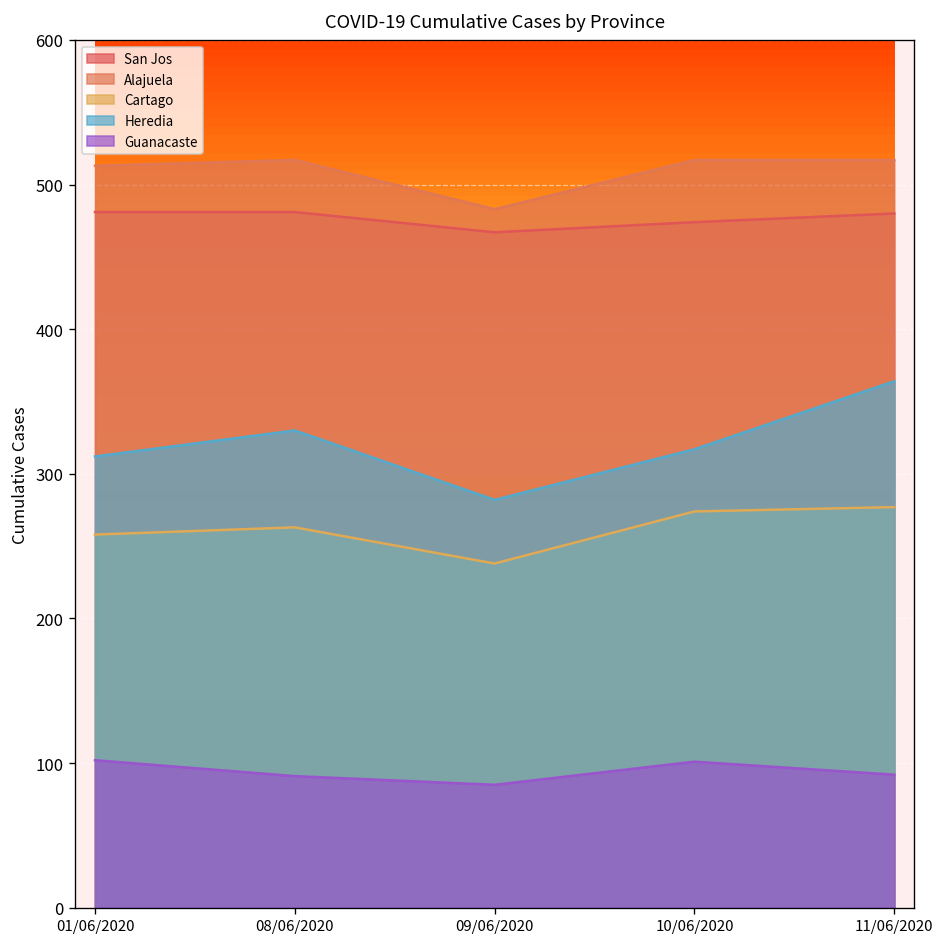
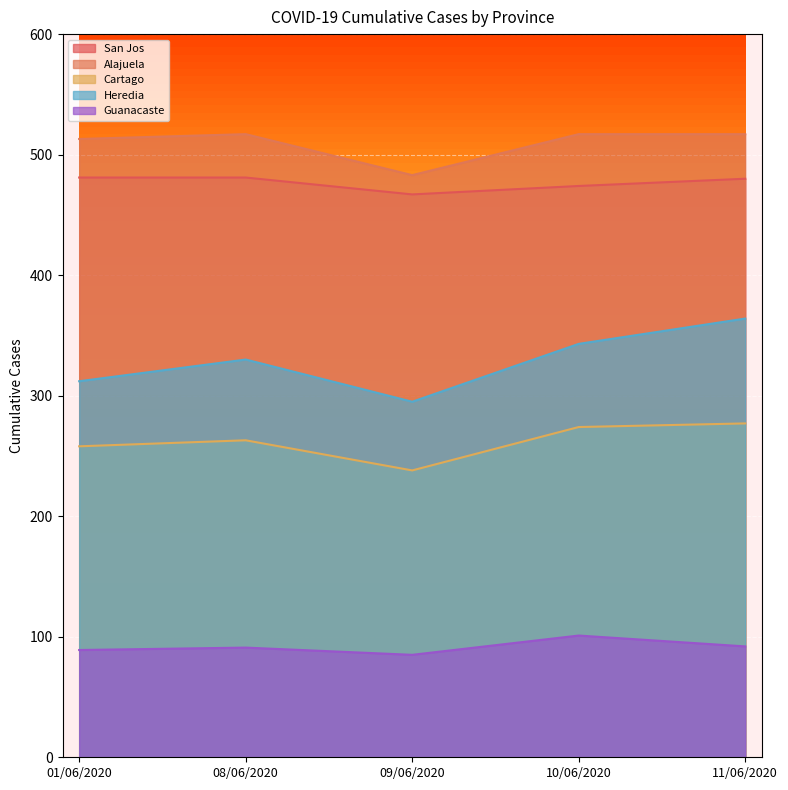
Guanacaste, 01/06/2020: 102 -> 89
Heredia, 09/06/2020: 282 -> 295
Heredia, 10/06/2020: 317 -> 343
